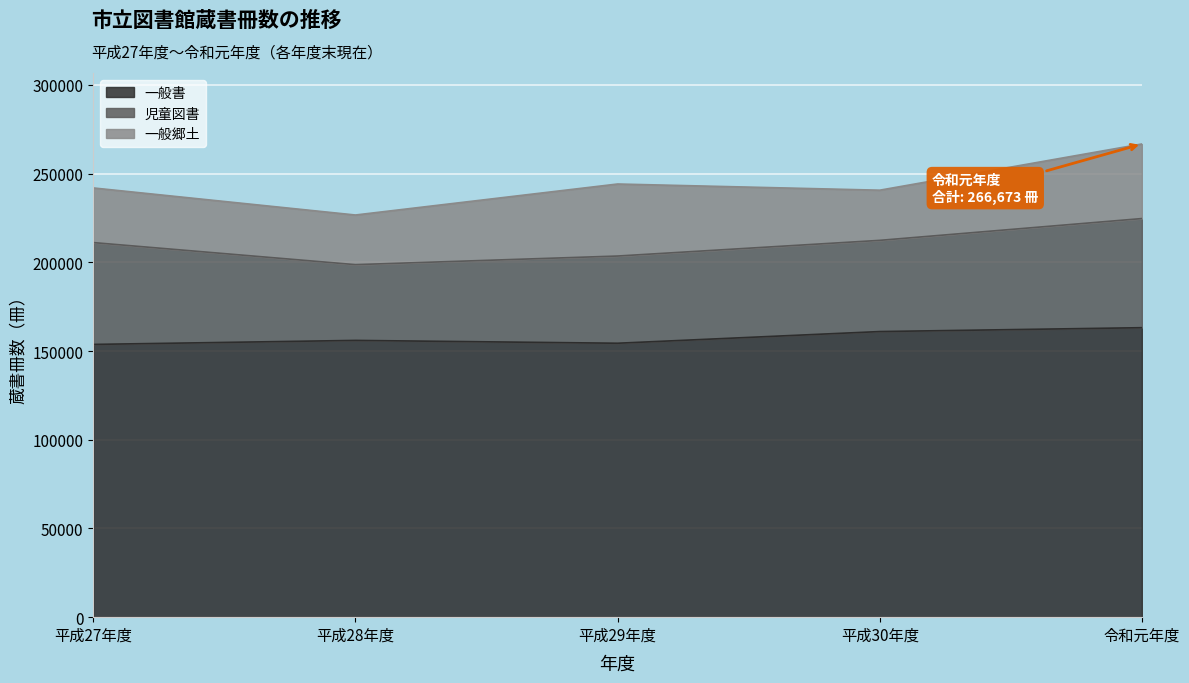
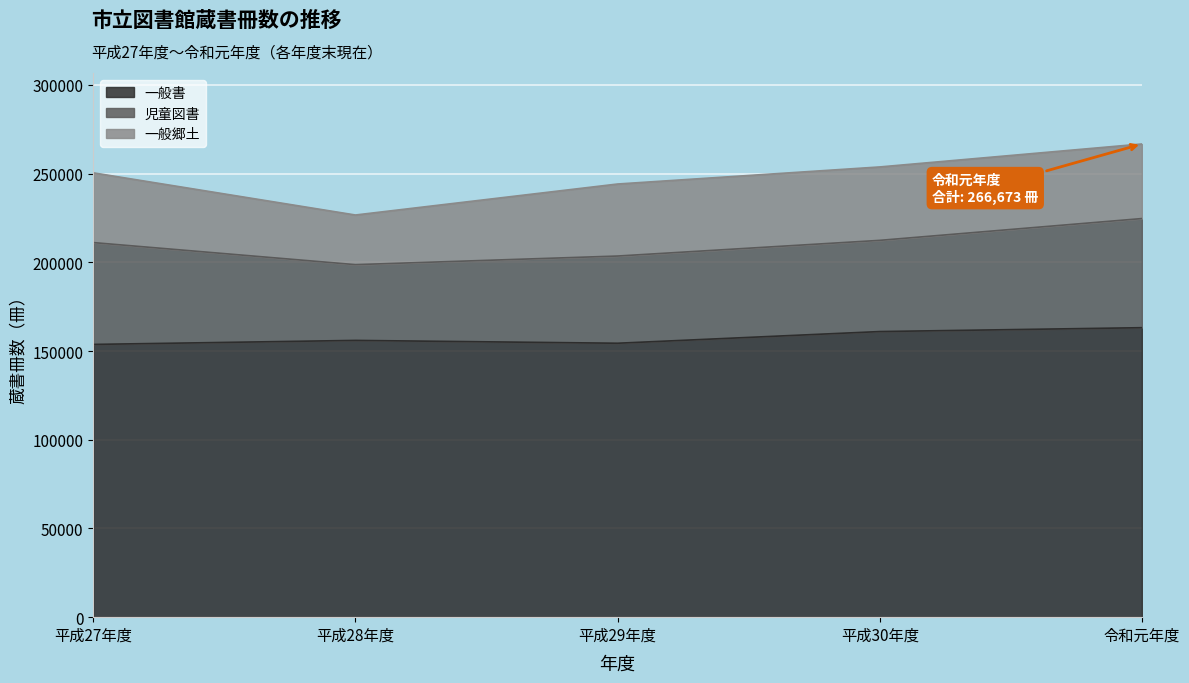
一般郷土, 平成27年度: 31000 -> 39000
一般郷土, 平成30年度: 28000 -> 41000
